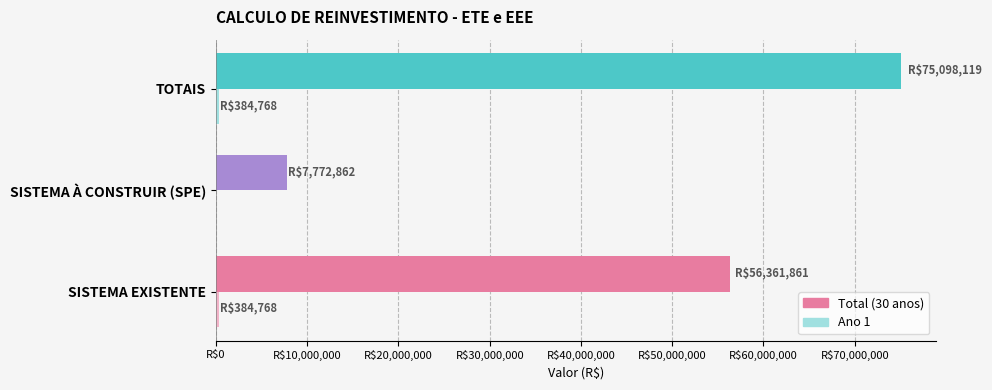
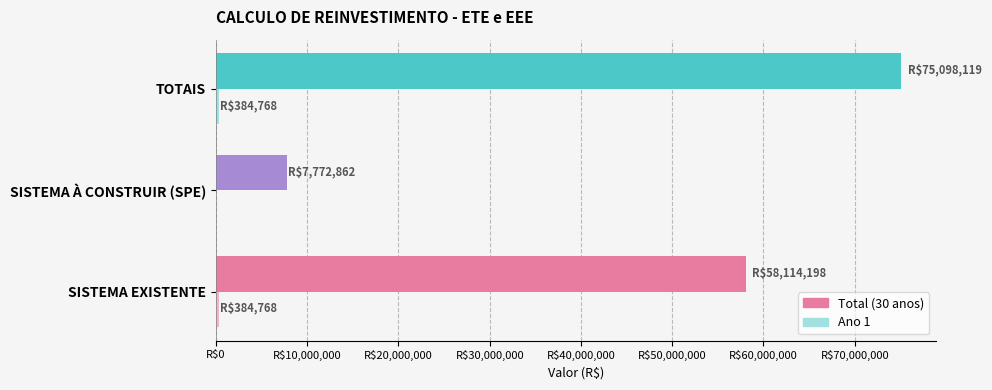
Total (30 anos), SISTEMA EXISTENTE: $56,361,861 -> $58,114,198
